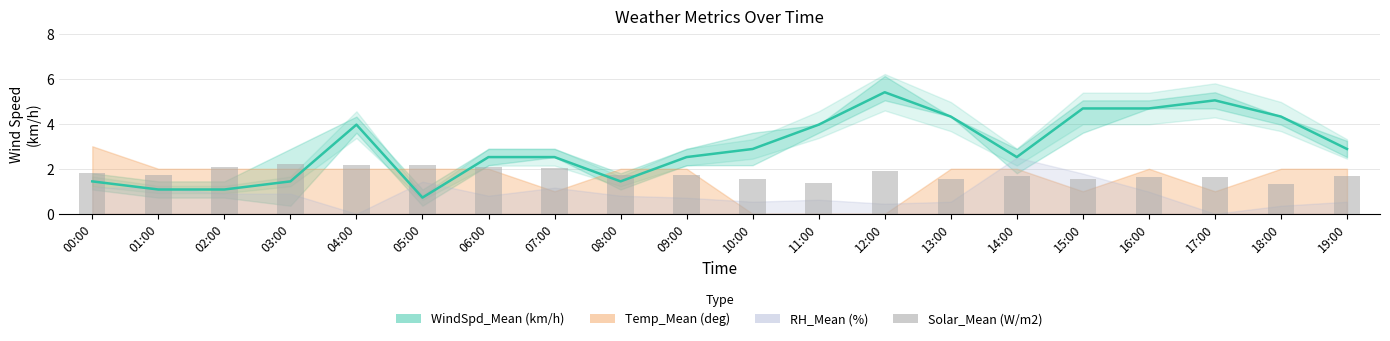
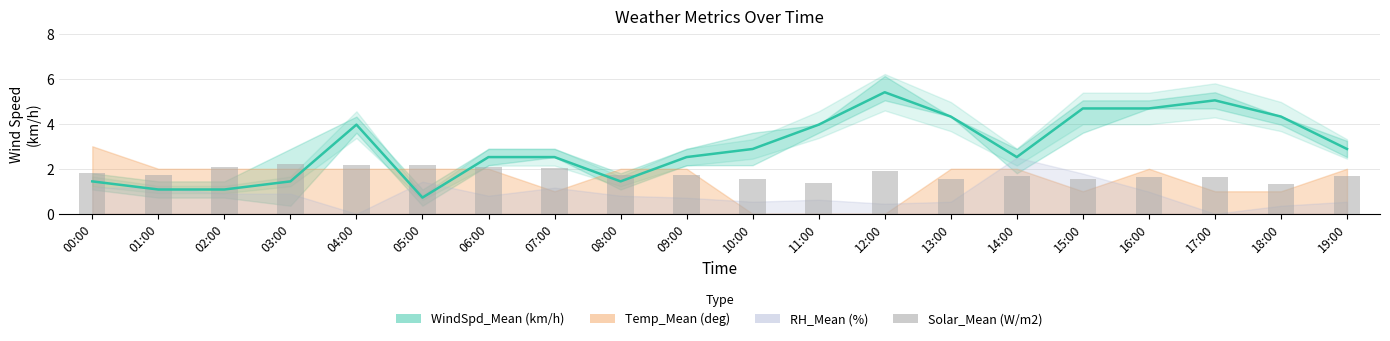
Temp_Mean (deg), 18:00: 2.0 -> 1.0
